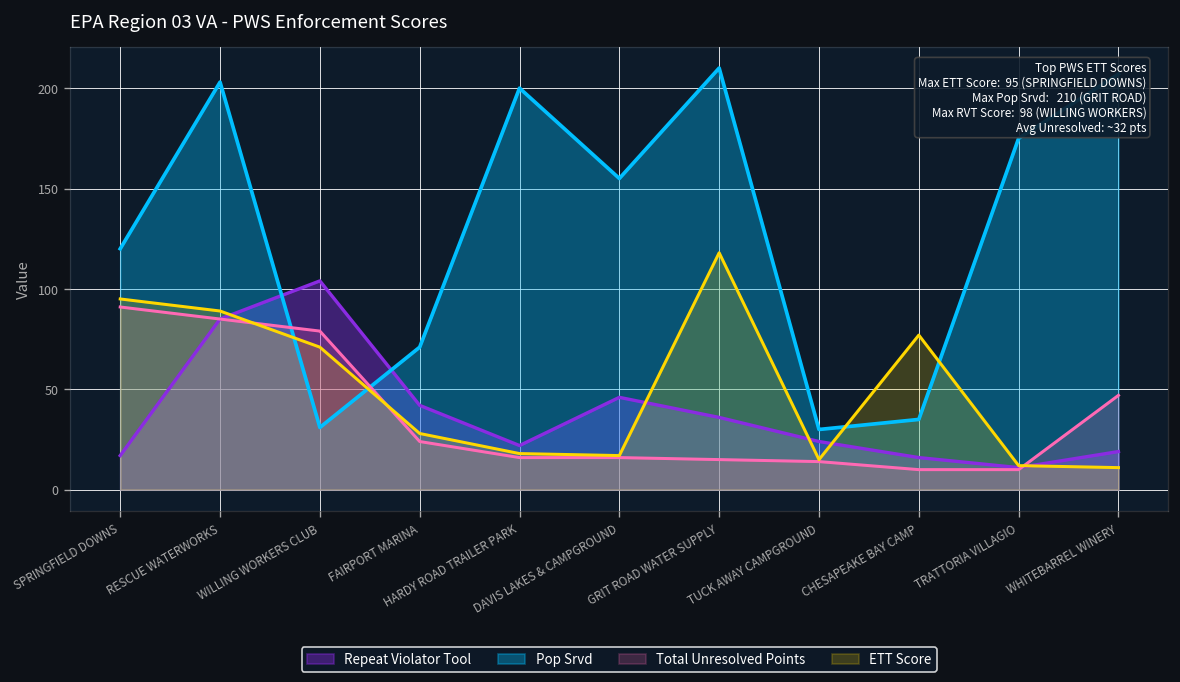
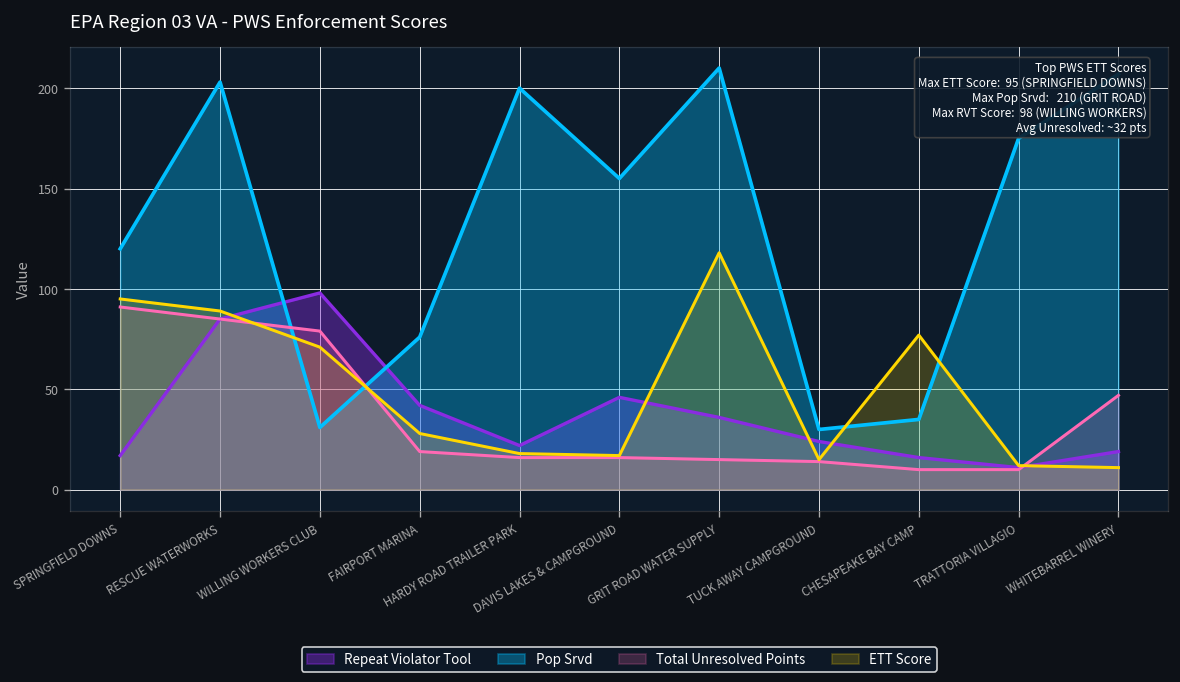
Repeat Violator Tool, WILLING WORKERS CLUB: 104 -> 98
Pop Srvd, FAIRPORT MARINA: 71 -> 76
Total Unresolved Points, FAIRPORT MARINA: 24 -> 19
